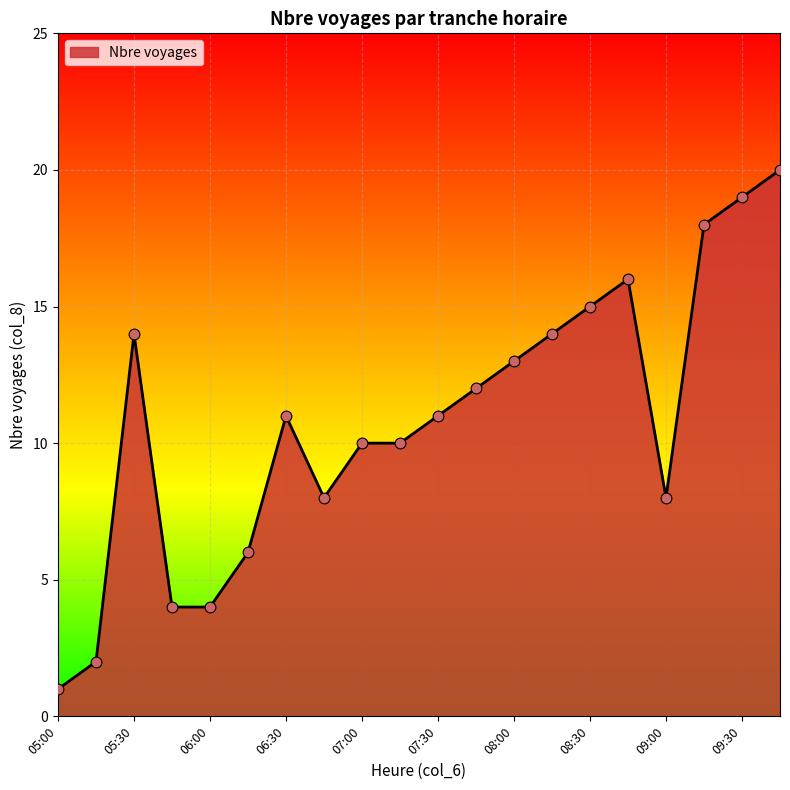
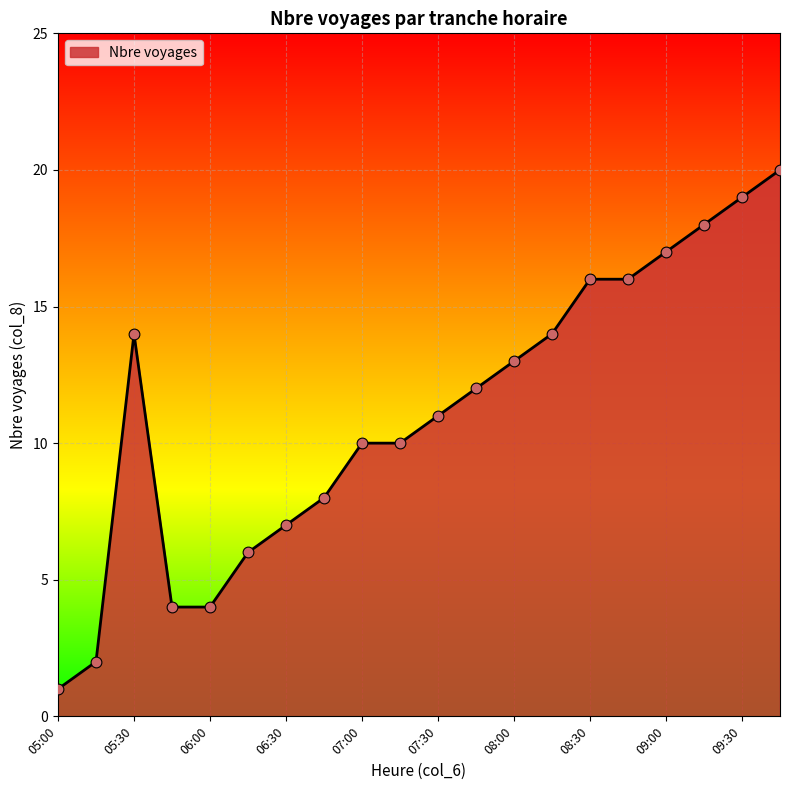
06:30: 11 -> 7
08:30: 15 -> 16
09:00: 8 -> 17
